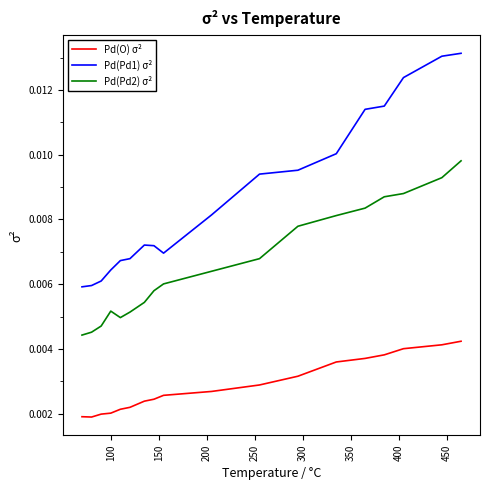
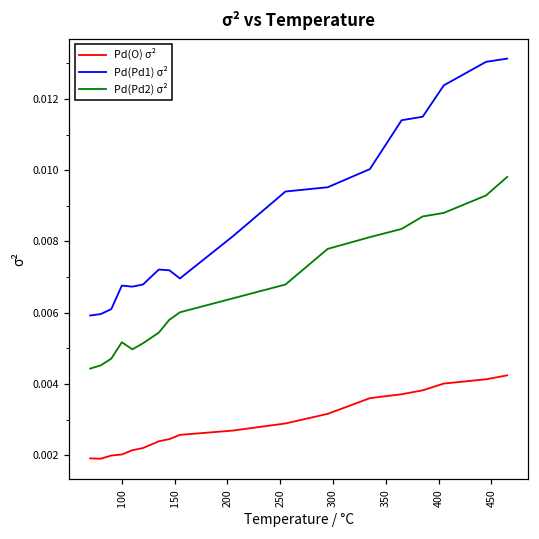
Pd(Pd1) σ², 100: 0.0064 -> 0.0068
